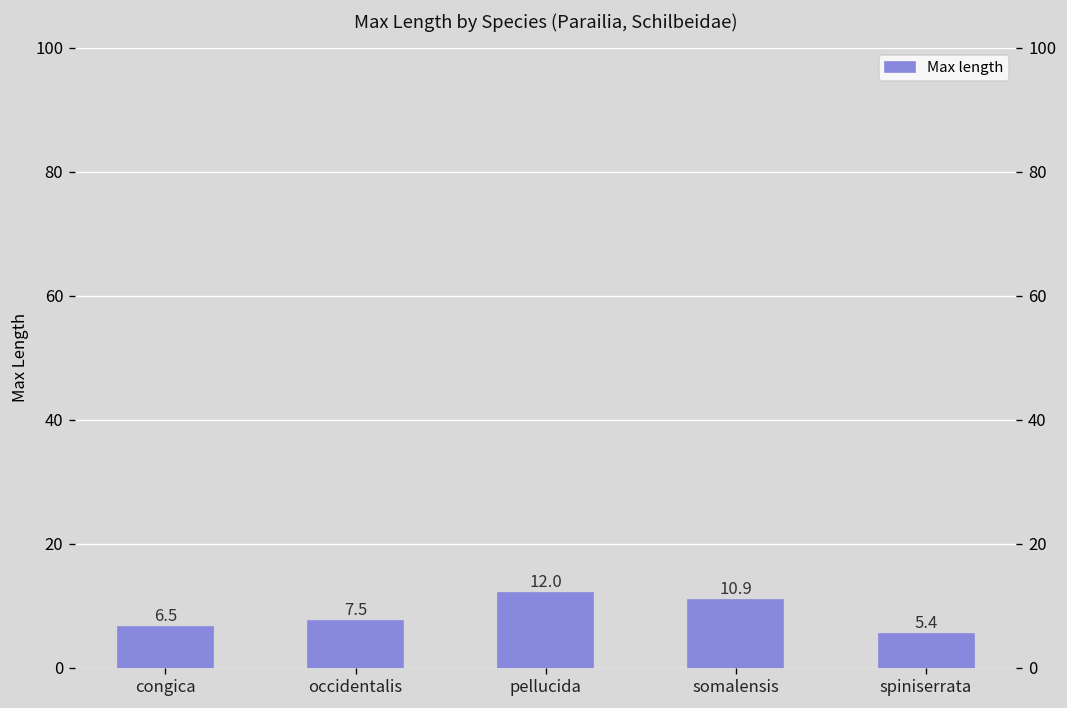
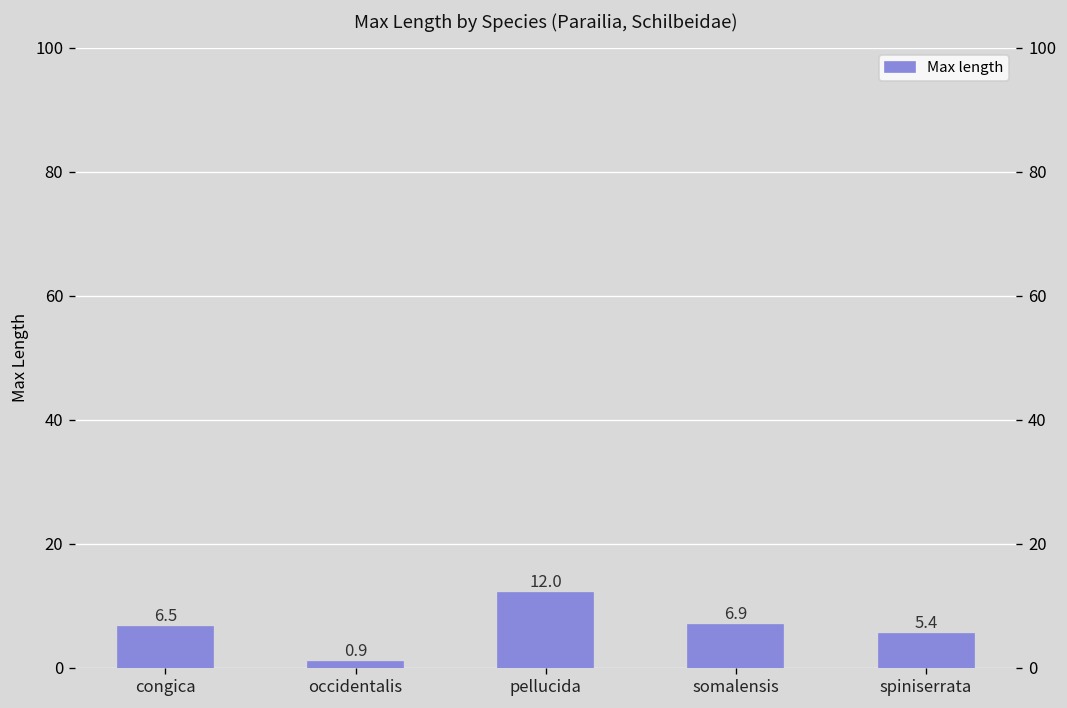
occidentalis: 7.5 -> 0.9
somalensis: 10.9 -> 6.9
